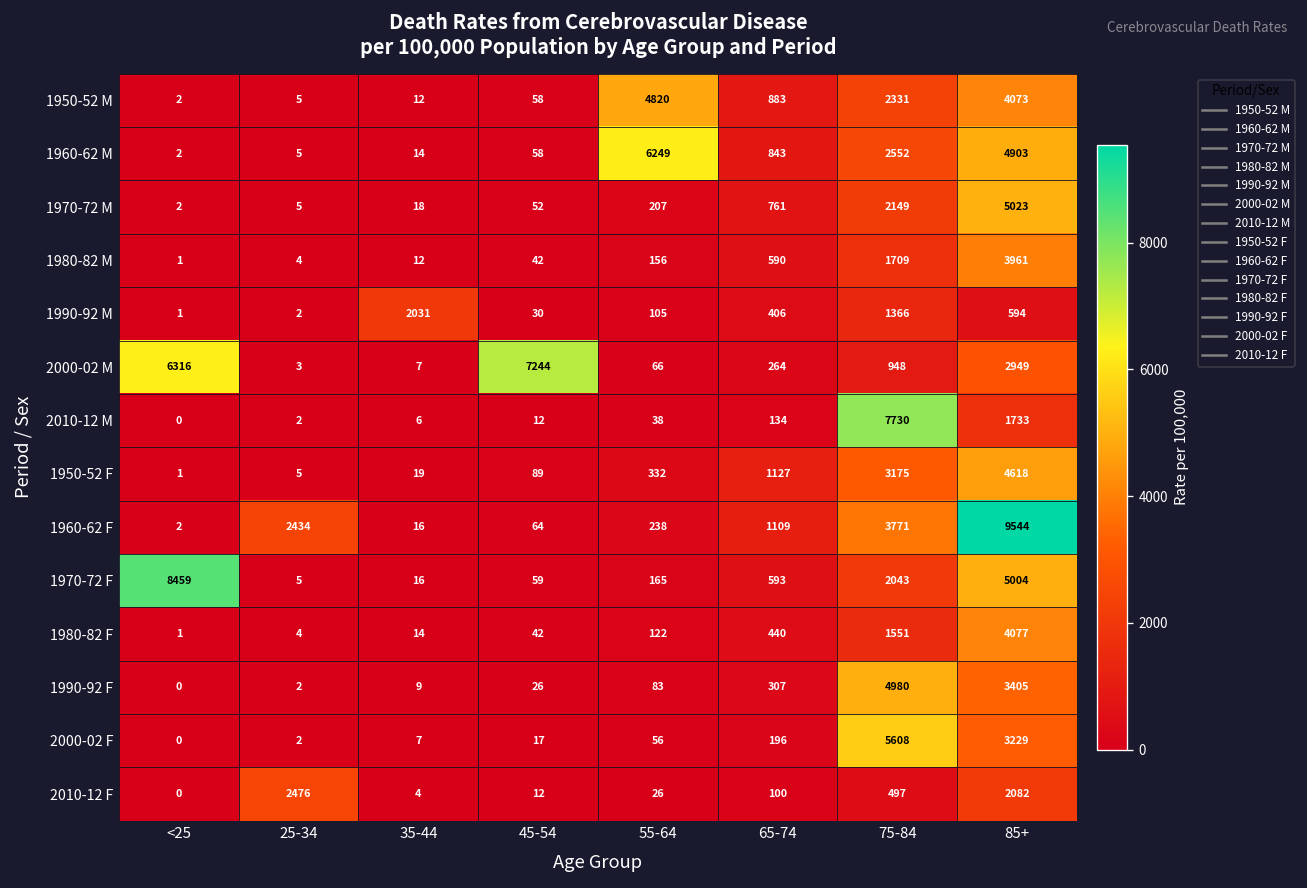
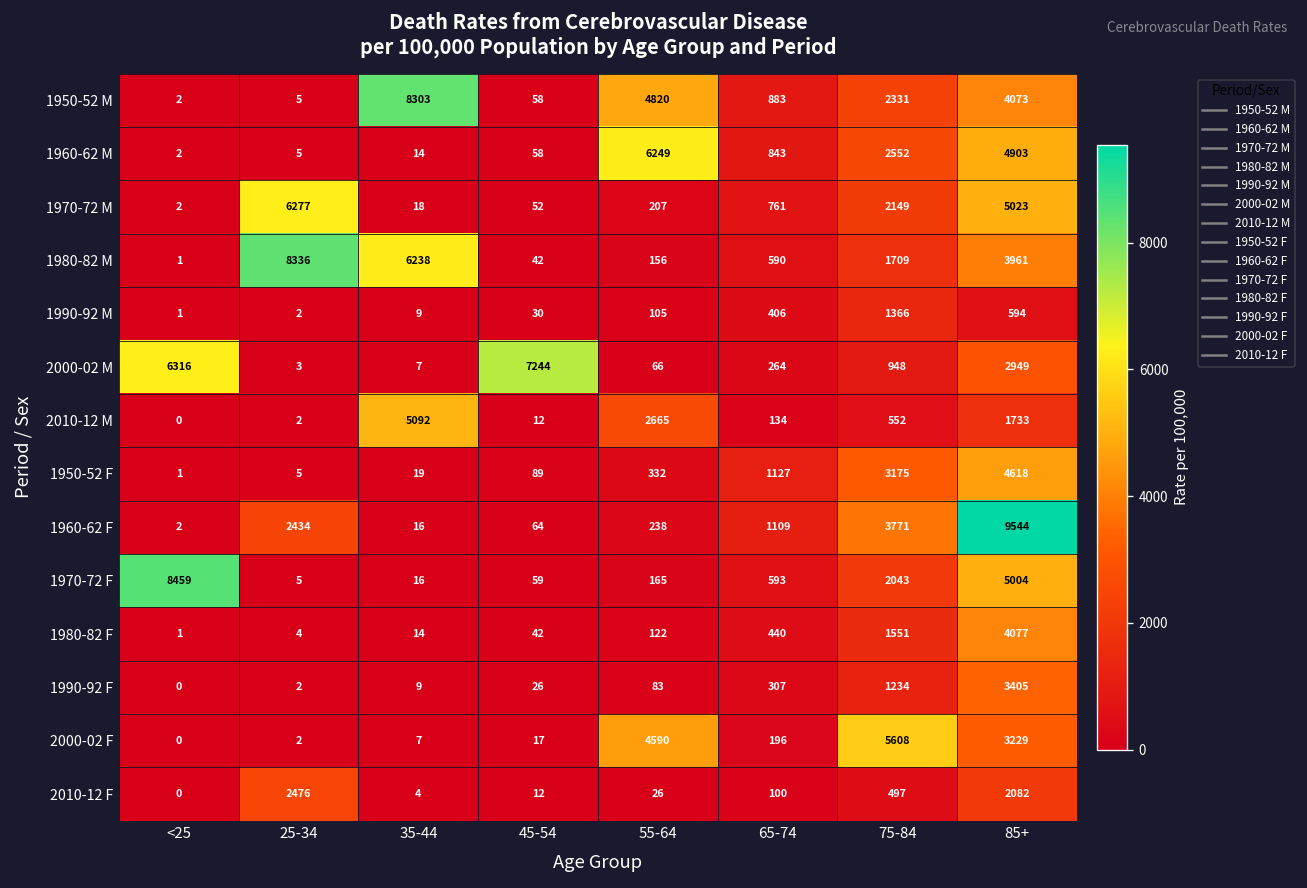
1950-52 M, 35-44: 12 -> 8303
1970-72 M, 25-34: 5 -> 6277
1980-82 M, 25-34: 4 -> 8336
1980-82 M, 35-44: 12 -> 6238
1990-92 M, 35-44: 2031 -> 9
2010-12 M, 35-44: 6 -> 5092
2010-12 M, 55-64: 38 -> 2665
2010-12 M, 75-84: 7730 -> 552
1990-92 F, 75-84: 4980 -> 1234
2000-02 F, 55-64: 56 -> 4590
